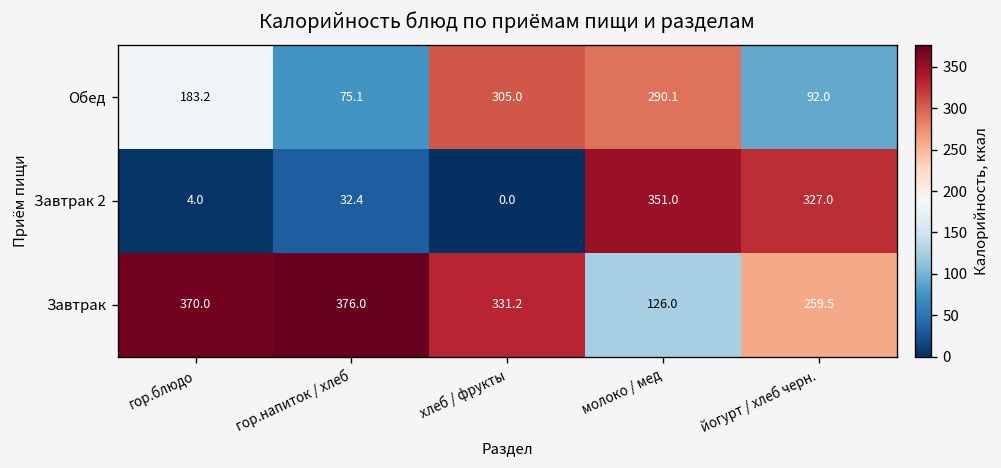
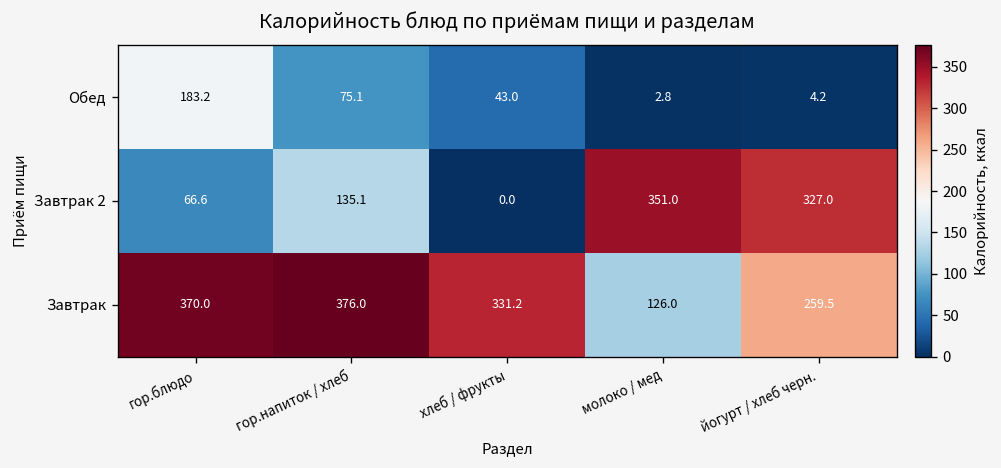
Обед, хлеб / фрукты: 305.0 -> 43.0
Обед, молоко / мед: 290.1 -> 2.8
Обед, йогурт / хлеб черн.: 92.0 -> 4.2
Завтрак 2, гор.блюдо: 4.0 -> 66.6
Завтрак 2, гор.напиток / хлеб: 32.4 -> 135.1
